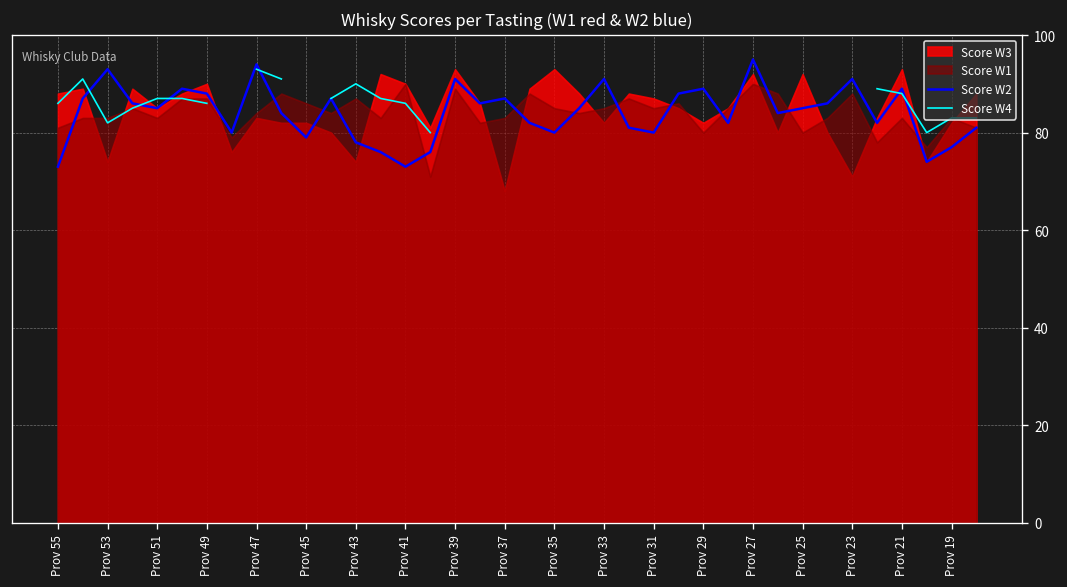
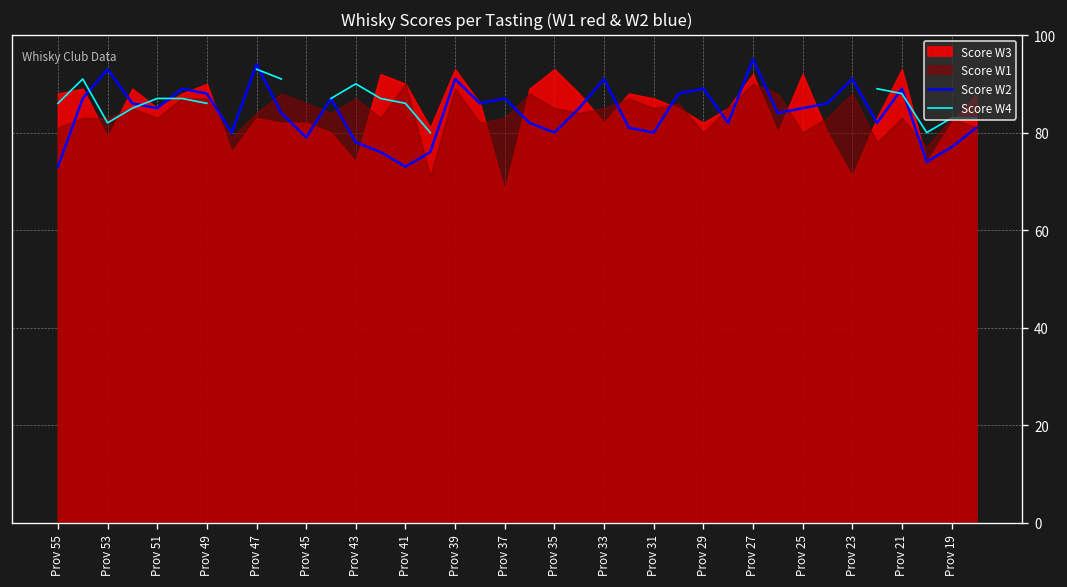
Score W3, Prov 53: 74 -> 79
